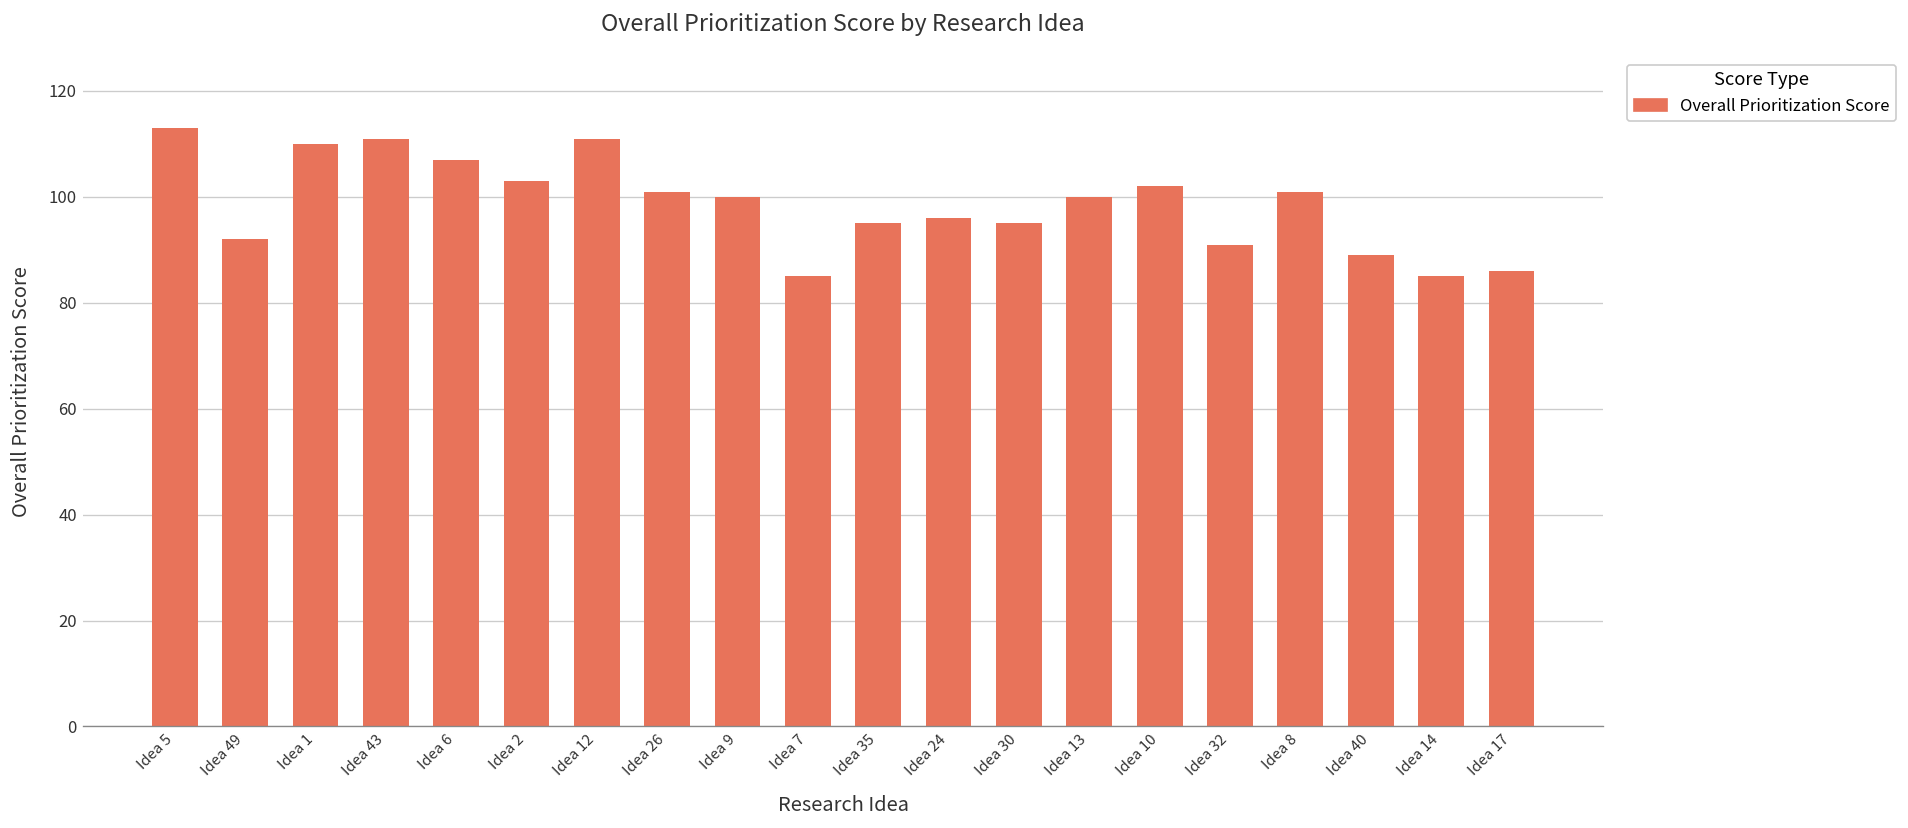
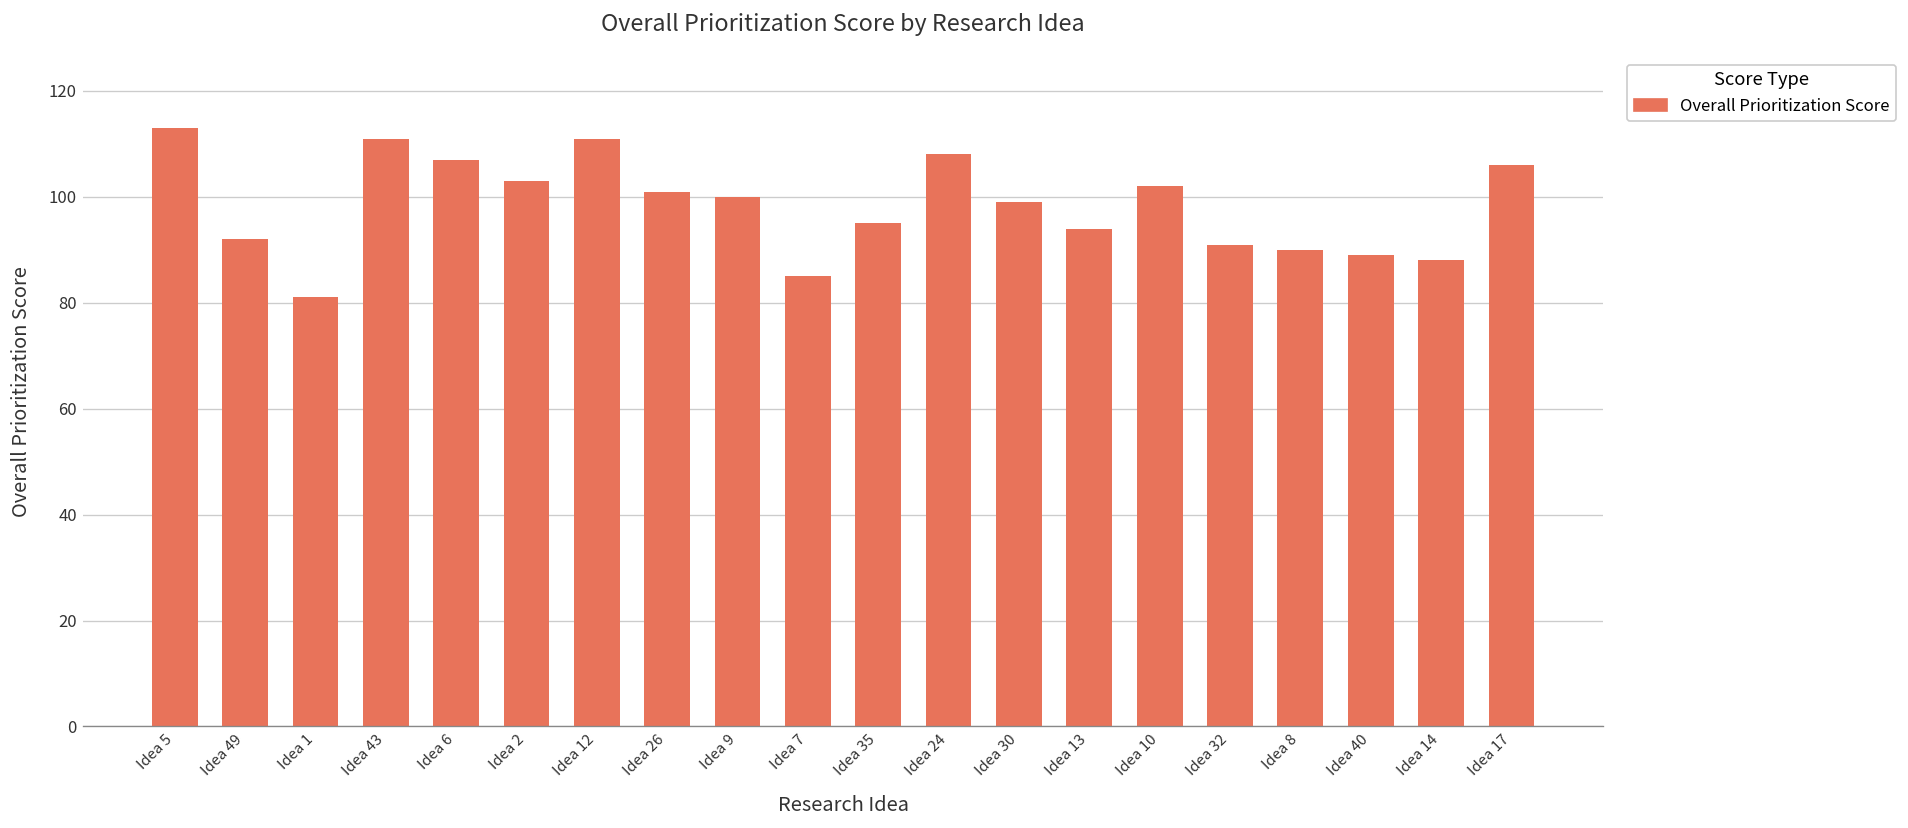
Idea 1: 110 -> 81
Idea 24: 96 -> 108
Idea 30: 95 -> 99
Idea 13: 100 -> 94
Idea 8: 101 -> 90
Idea 14: 85 -> 88
Idea 17: 86 -> 106
